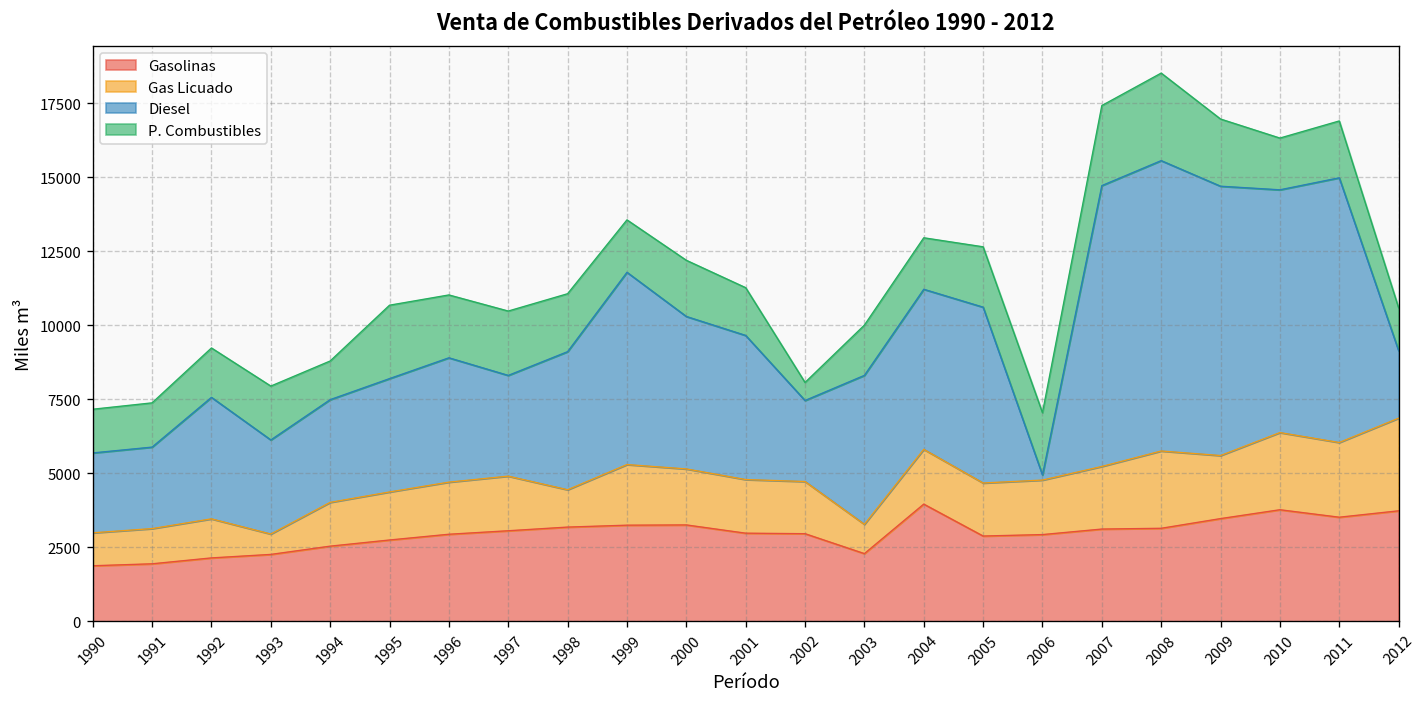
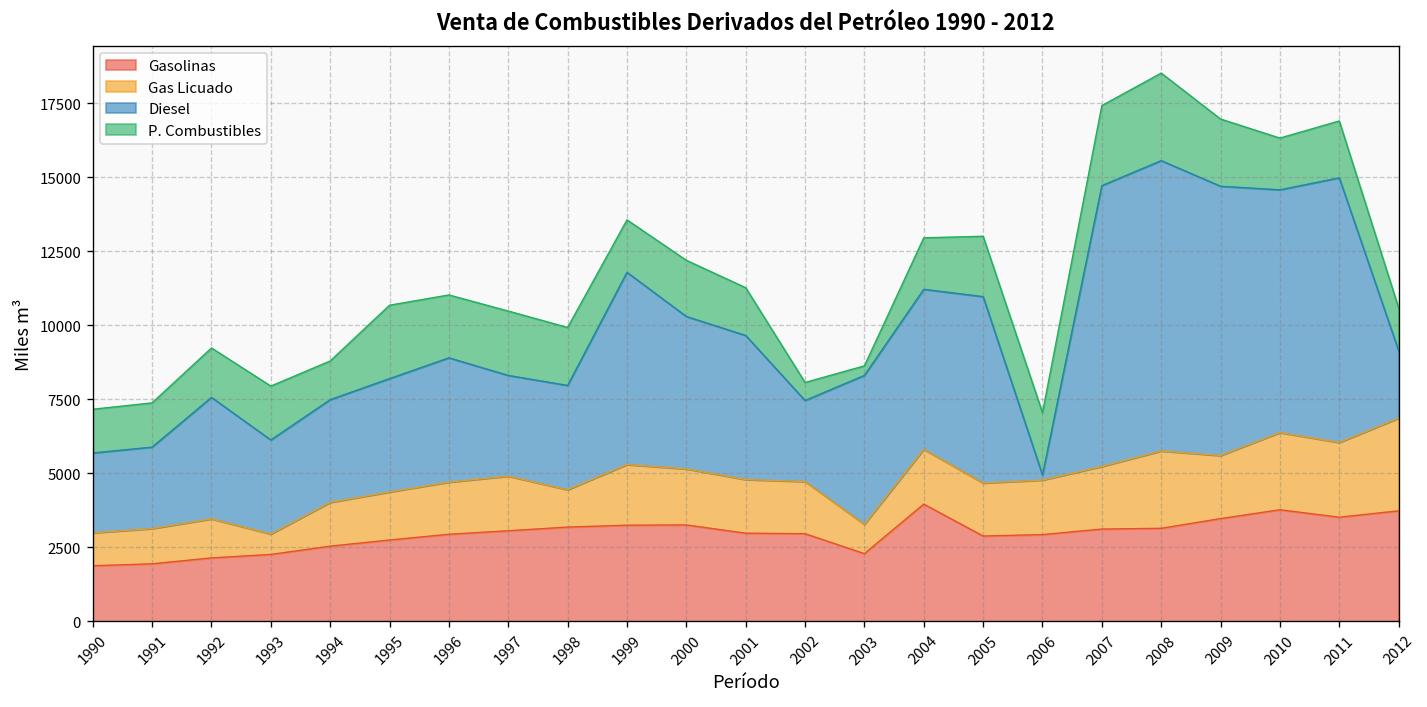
Diesel, 1998: 4700 -> 3500
P. Combustibles, 2003: 1700 -> 300
Diesel, 2005: 5900 -> 6300
